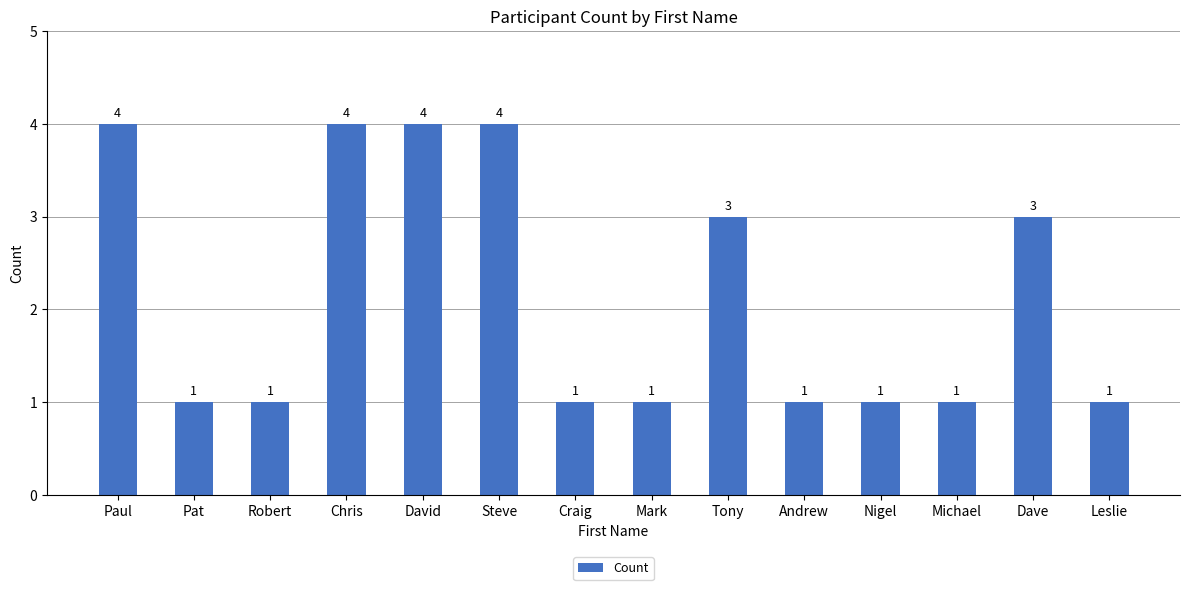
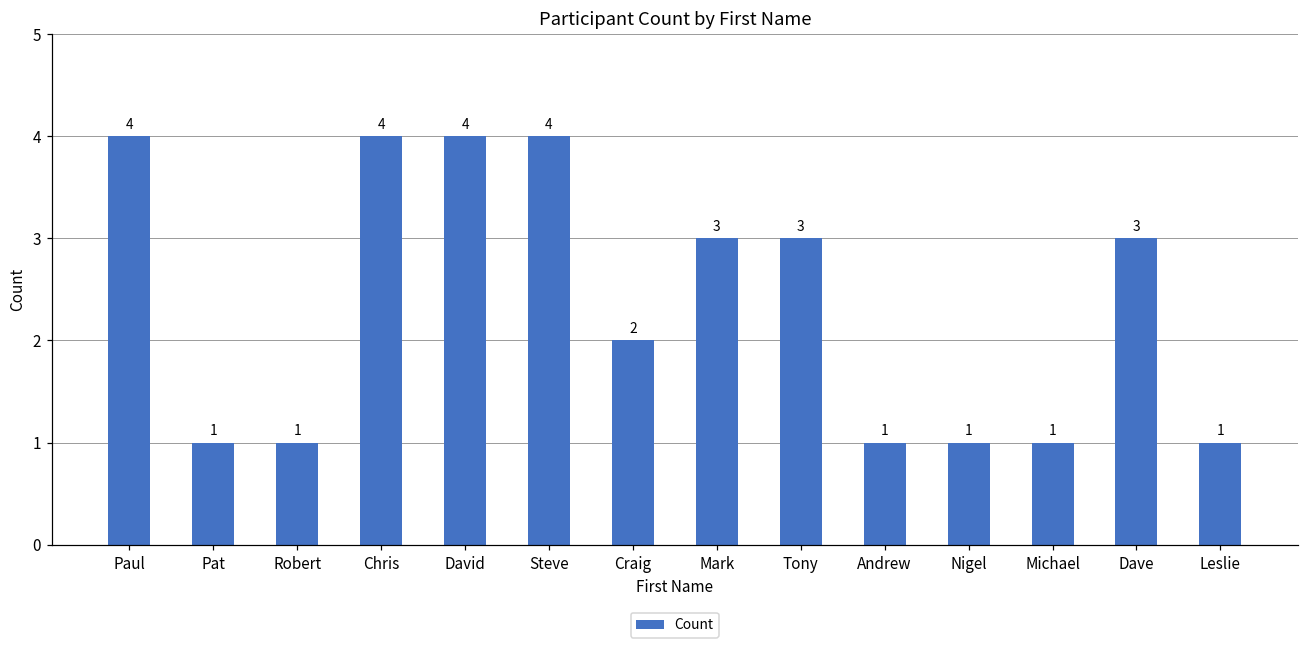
Craig: 1 -> 2
Mark: 1 -> 3
